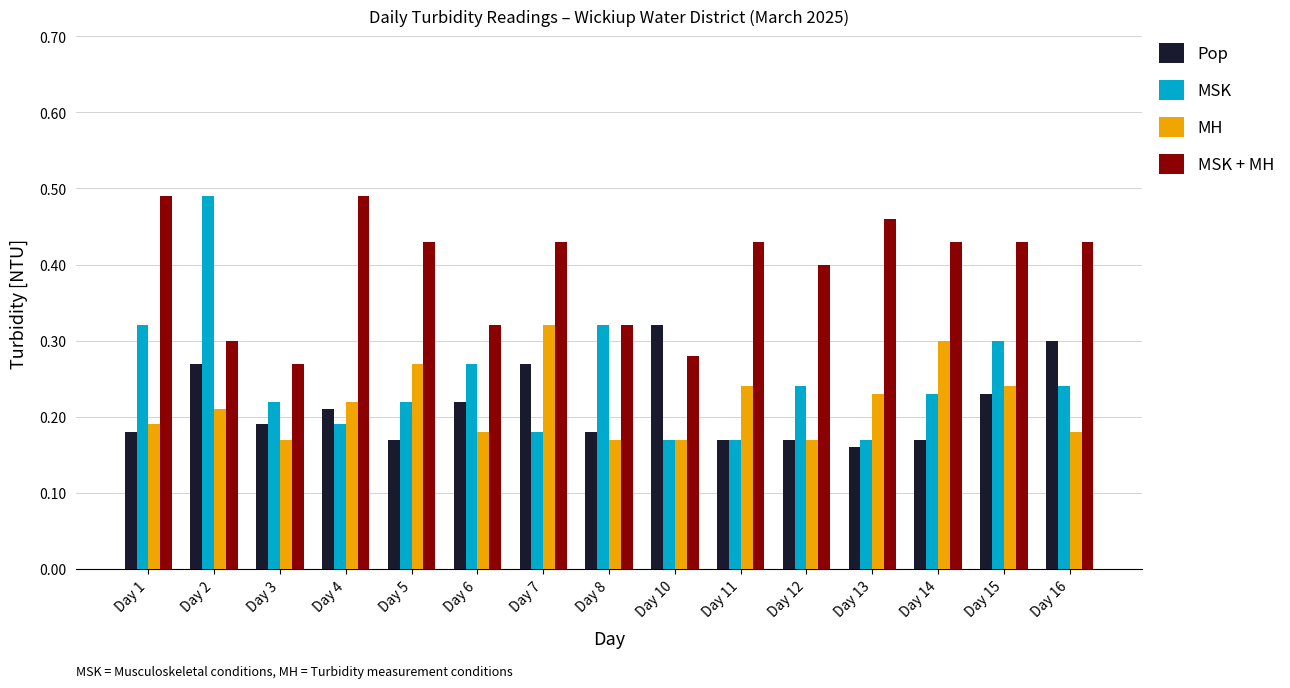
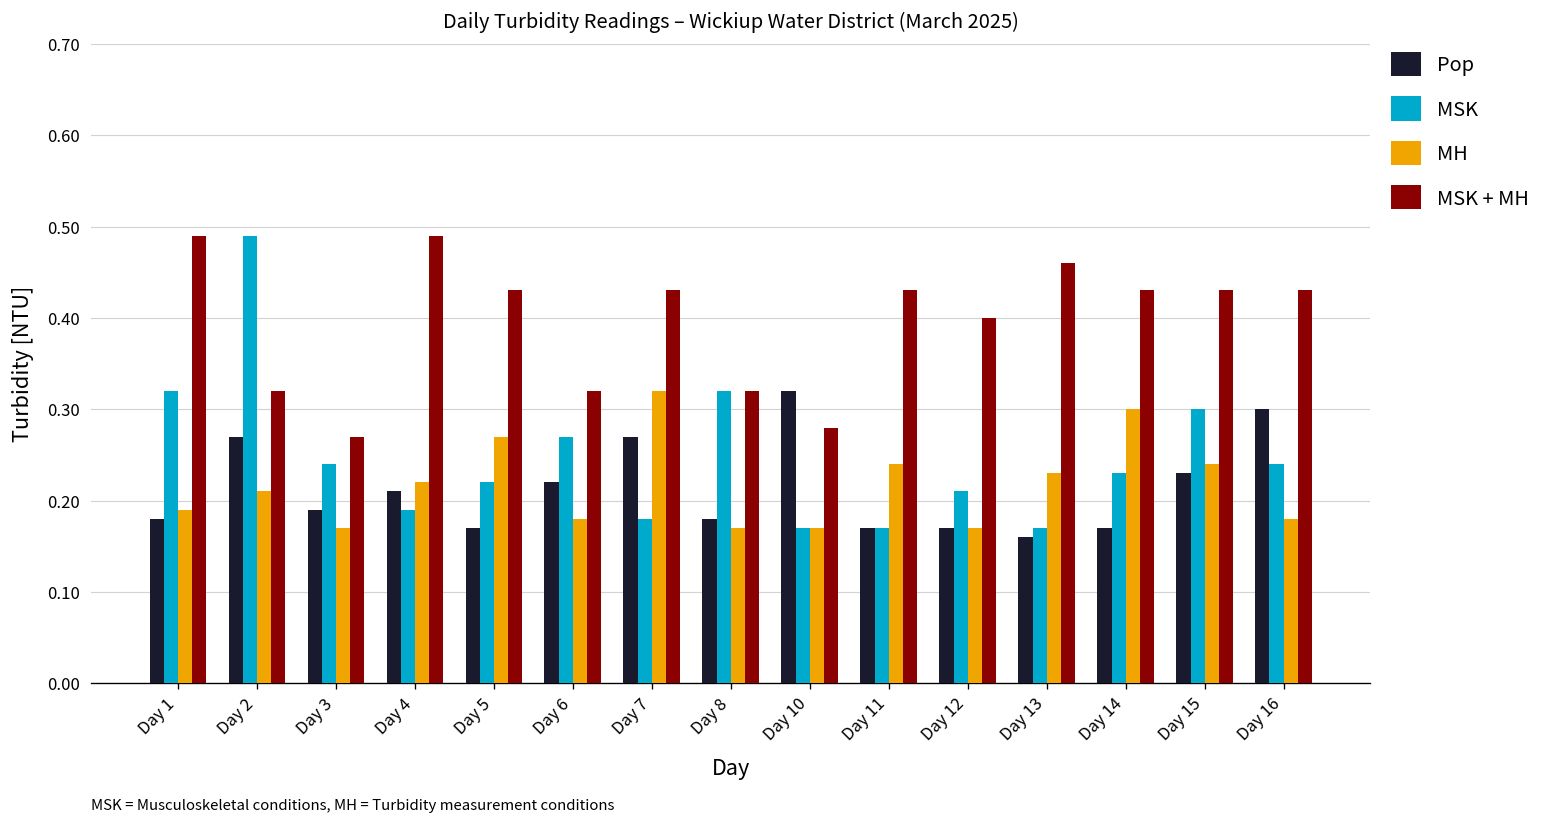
MSK + MH, Day 2: 0.30 -> 0.32
MSK, Day 3: 0.22 -> 0.24
MSK, Day 12: 0.24 -> 0.21
